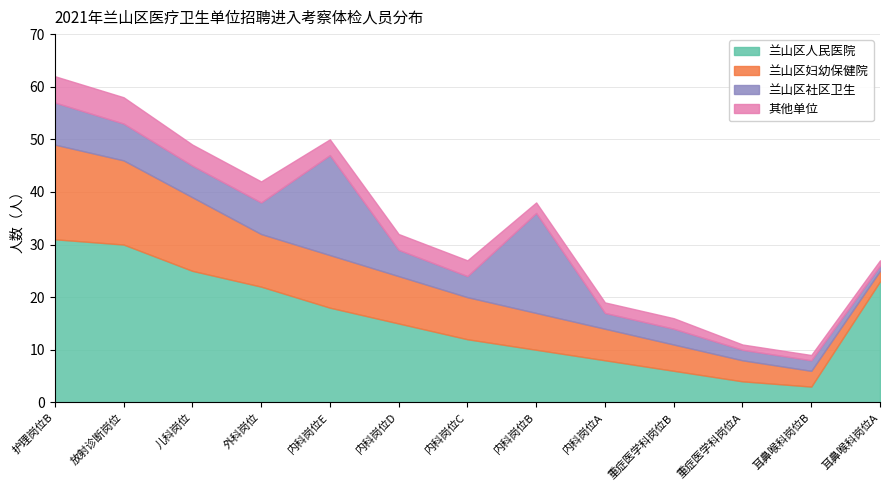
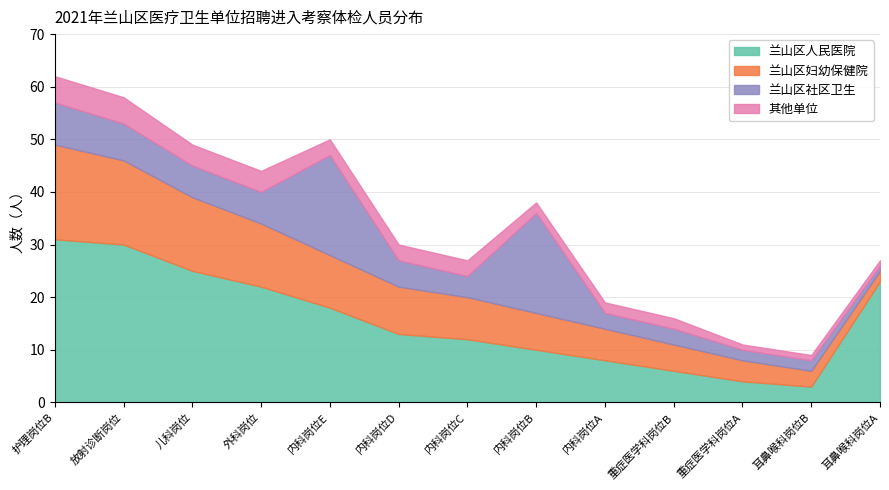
兰山区妇幼保健院, 外科岗位: 10 -> 12
兰山区人民医院, 内科岗位D: 15 -> 13
